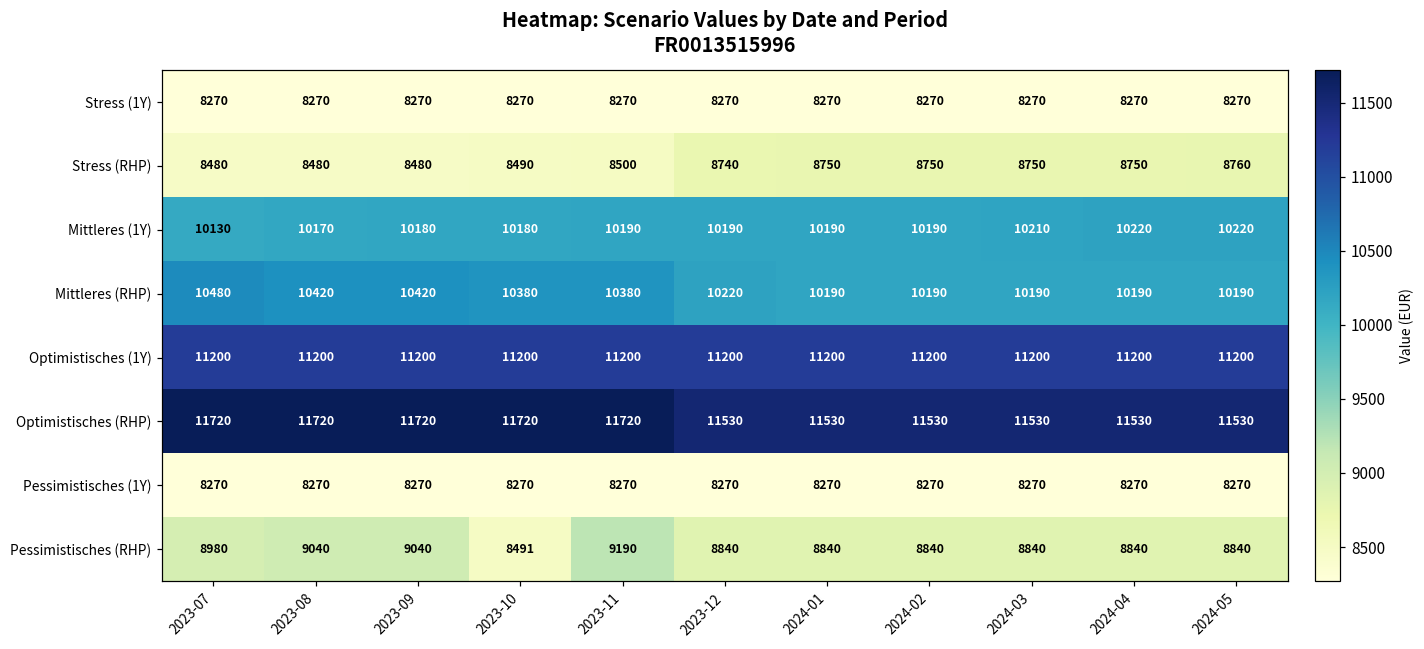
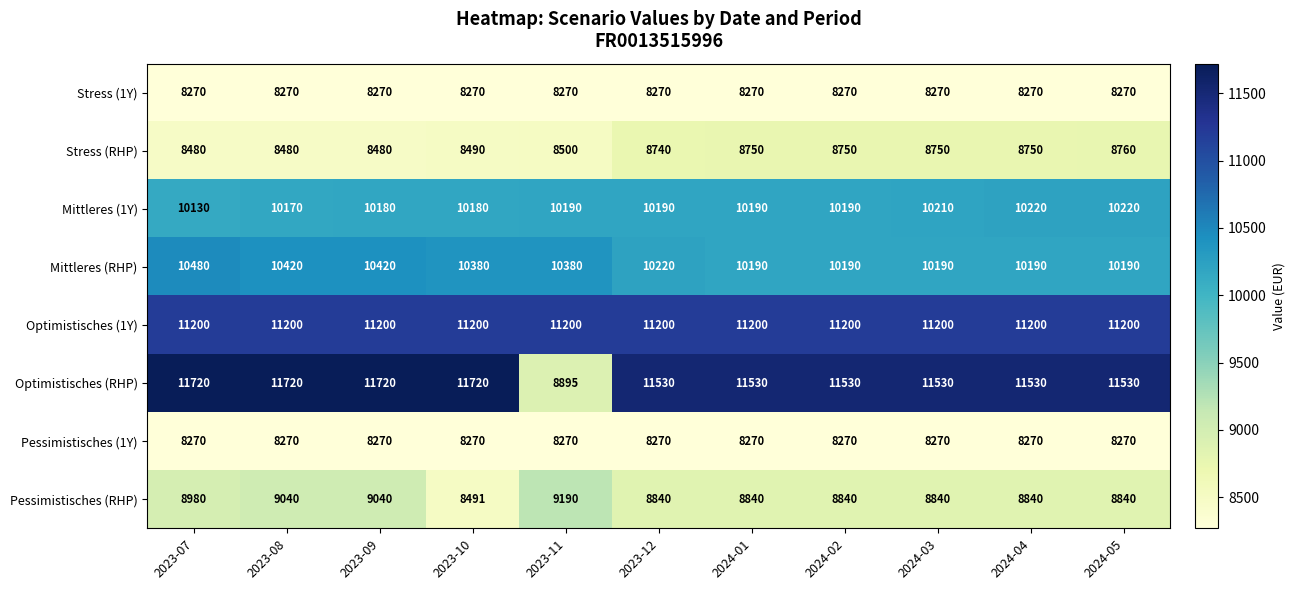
Optimistisches (RHP), 2023-11: 11720 -> 8895
